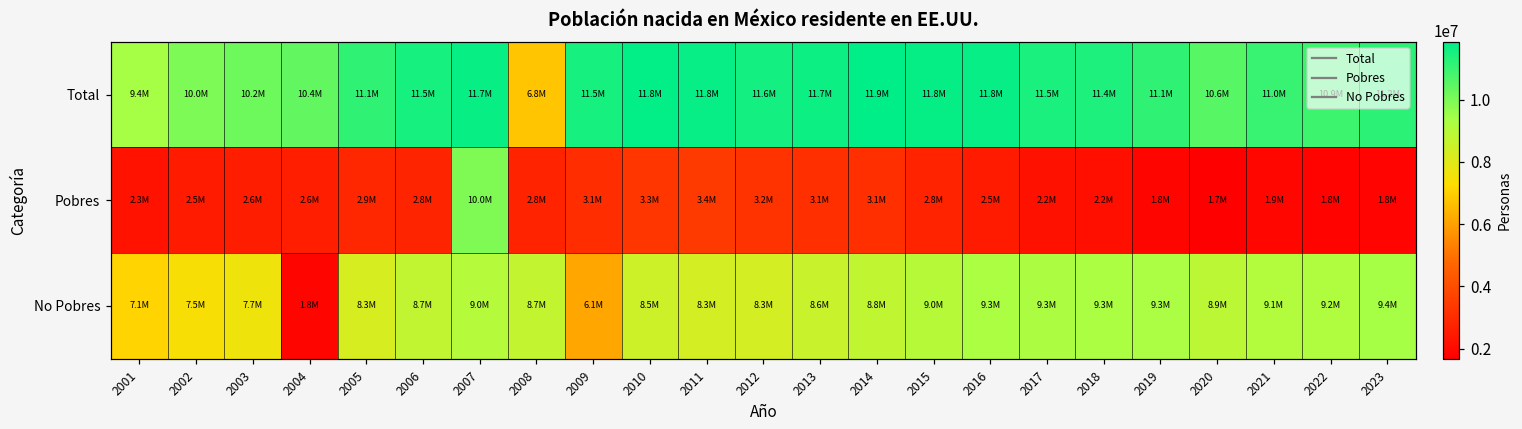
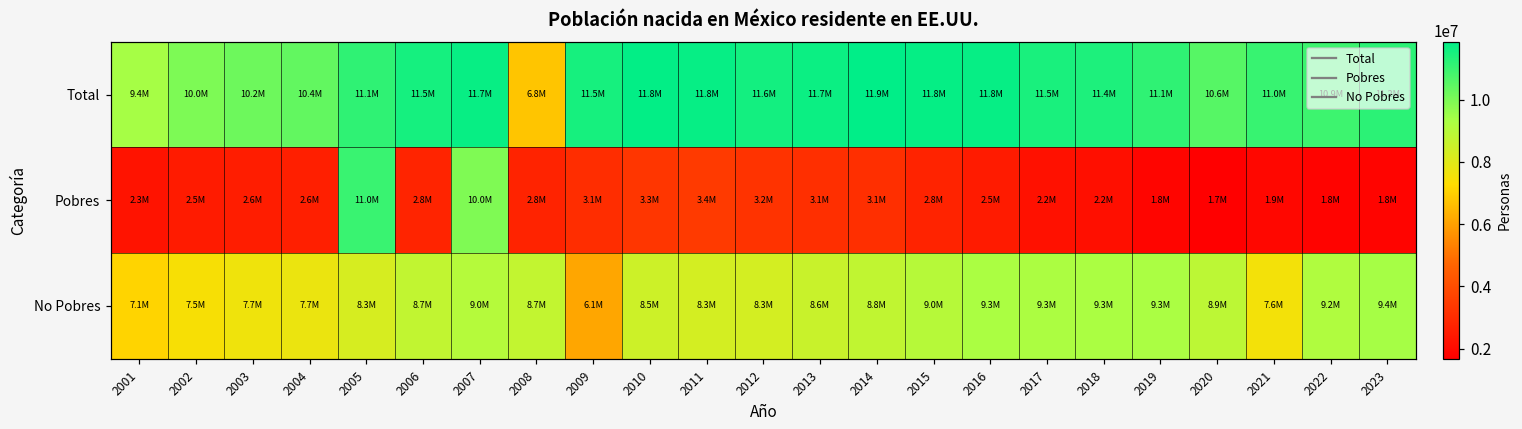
Pobres, 2005: 2.9M -> 11.0M
No Pobres, 2004: 1.8M -> 7.7M
No Pobres, 2021: 9.1M -> 7.6M
